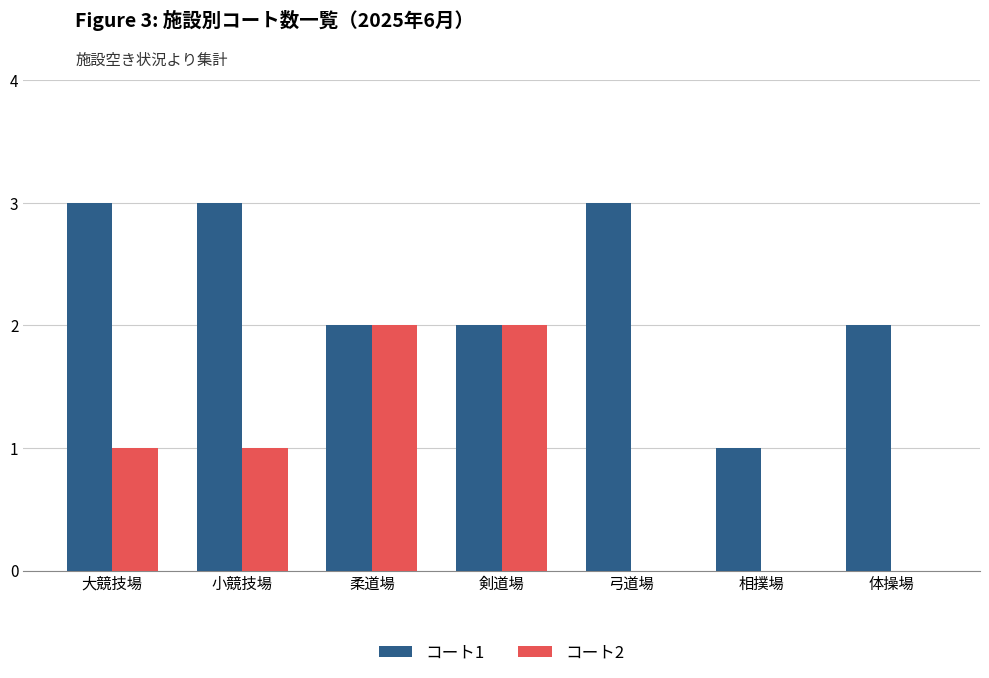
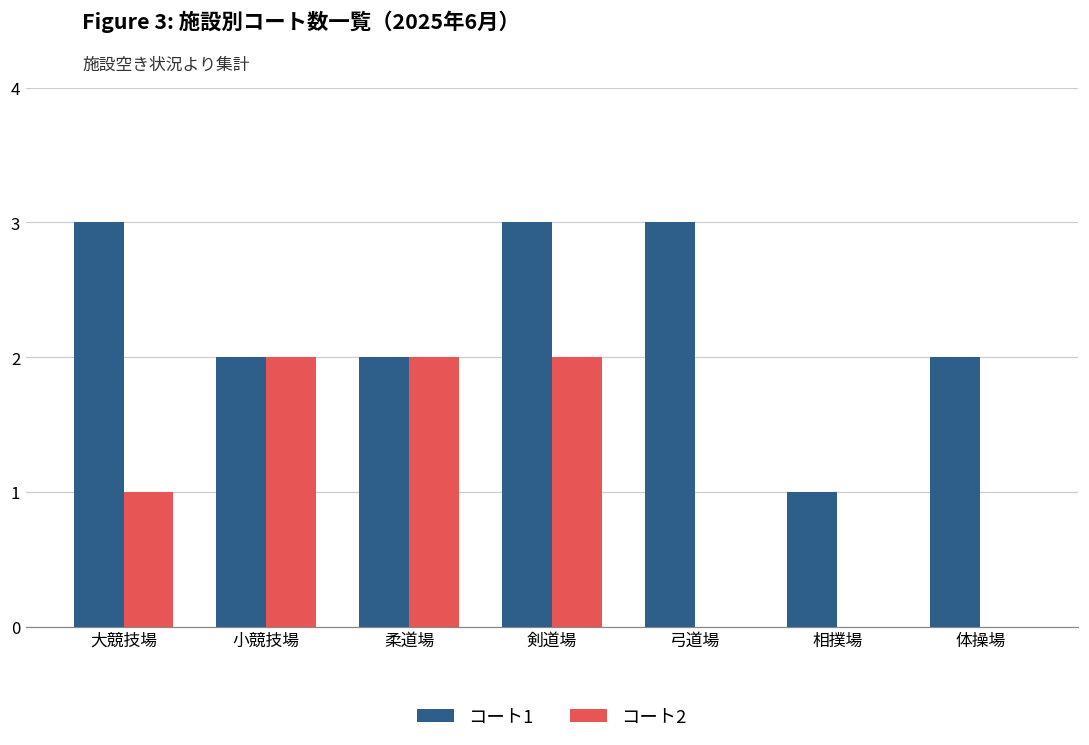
コート1, 小競技場: 3 -> 2
コート2, 小競技場: 1 -> 2
コート1, 剣道場: 2 -> 3
